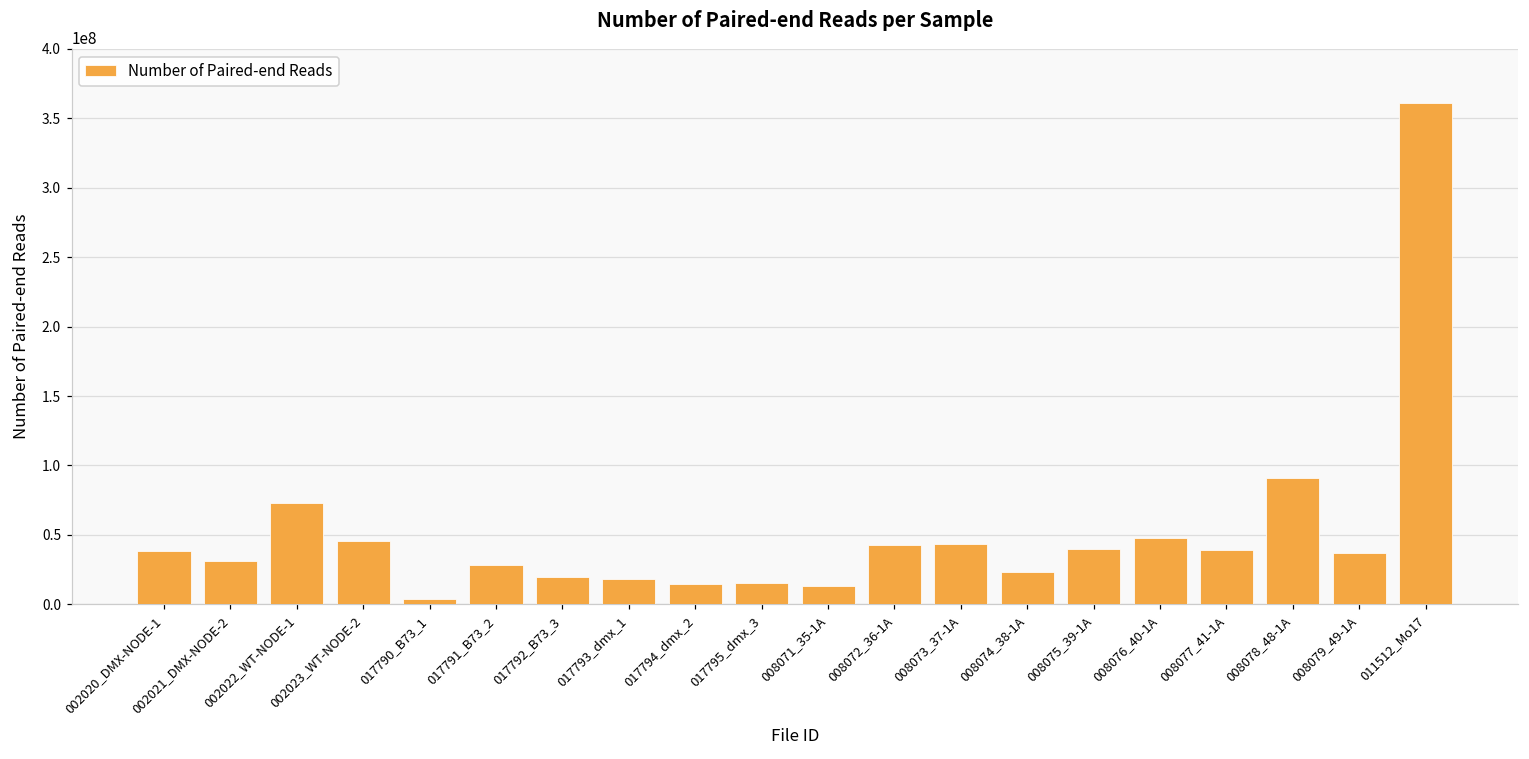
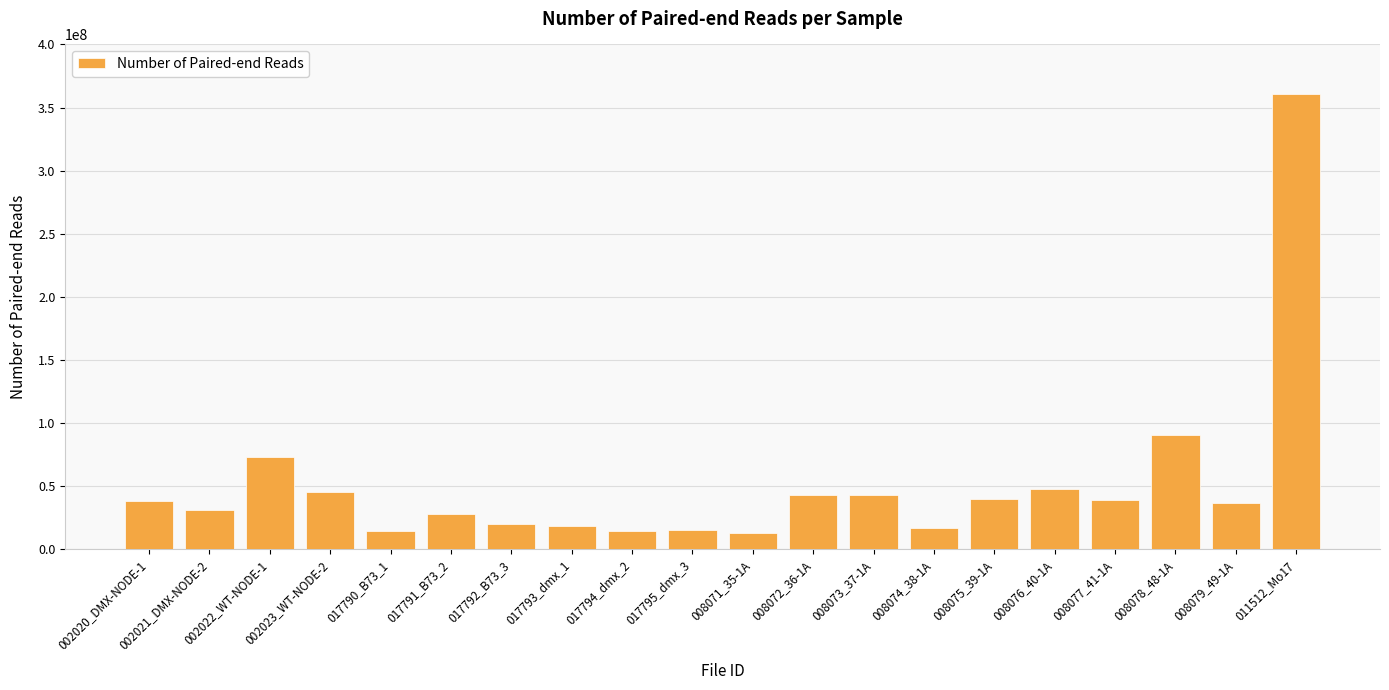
017790_B73_1: 4000000 -> 14000000
008074_38-1A: 24000000 -> 17000000
